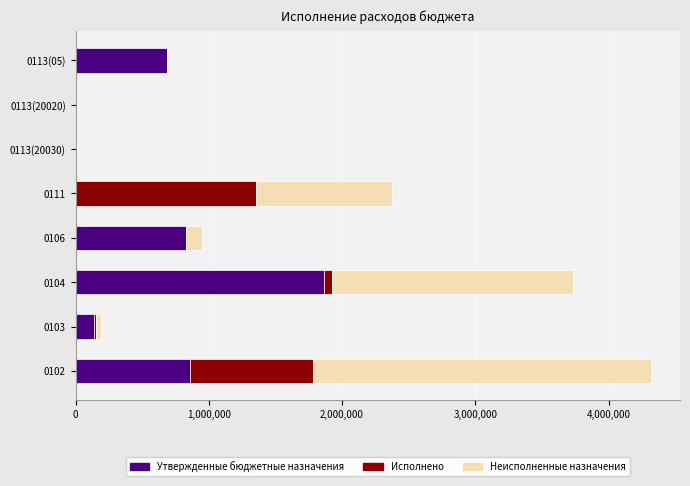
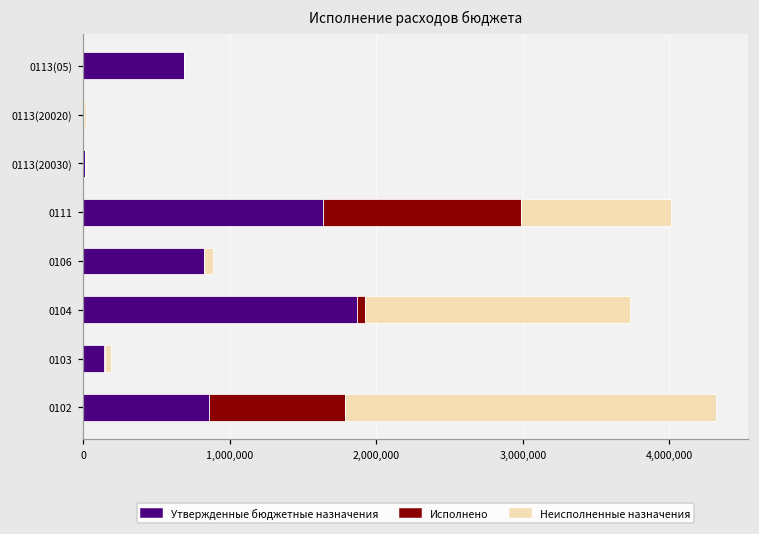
Утвержденные бюджетные назначения, 0111: 10,000 -> 1,640,000
Неисполненные назначения, 0106: 120,000 -> 60,000
